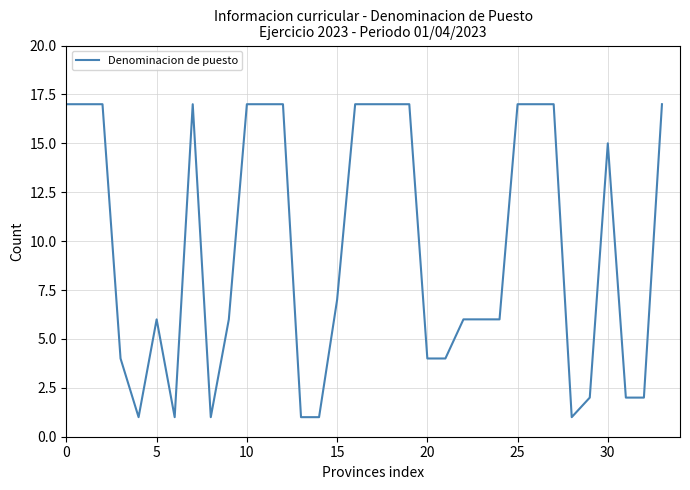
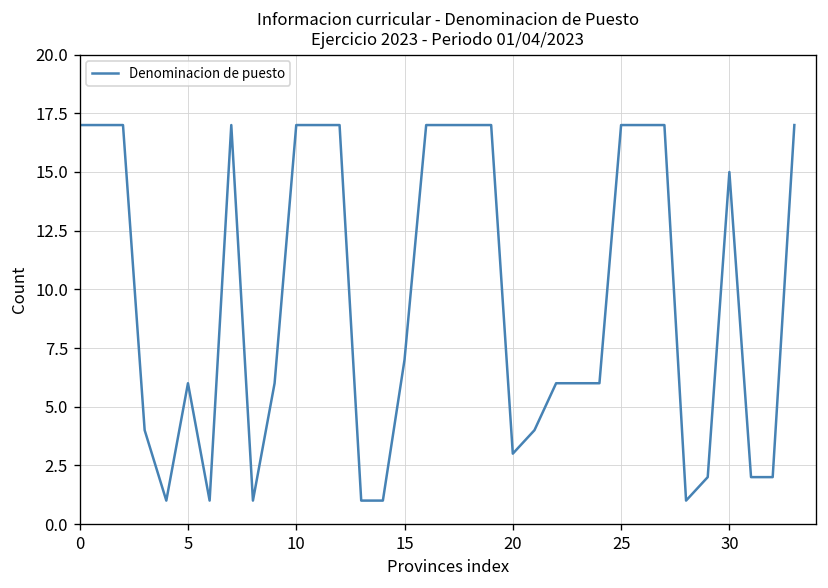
20: 4 -> 3
